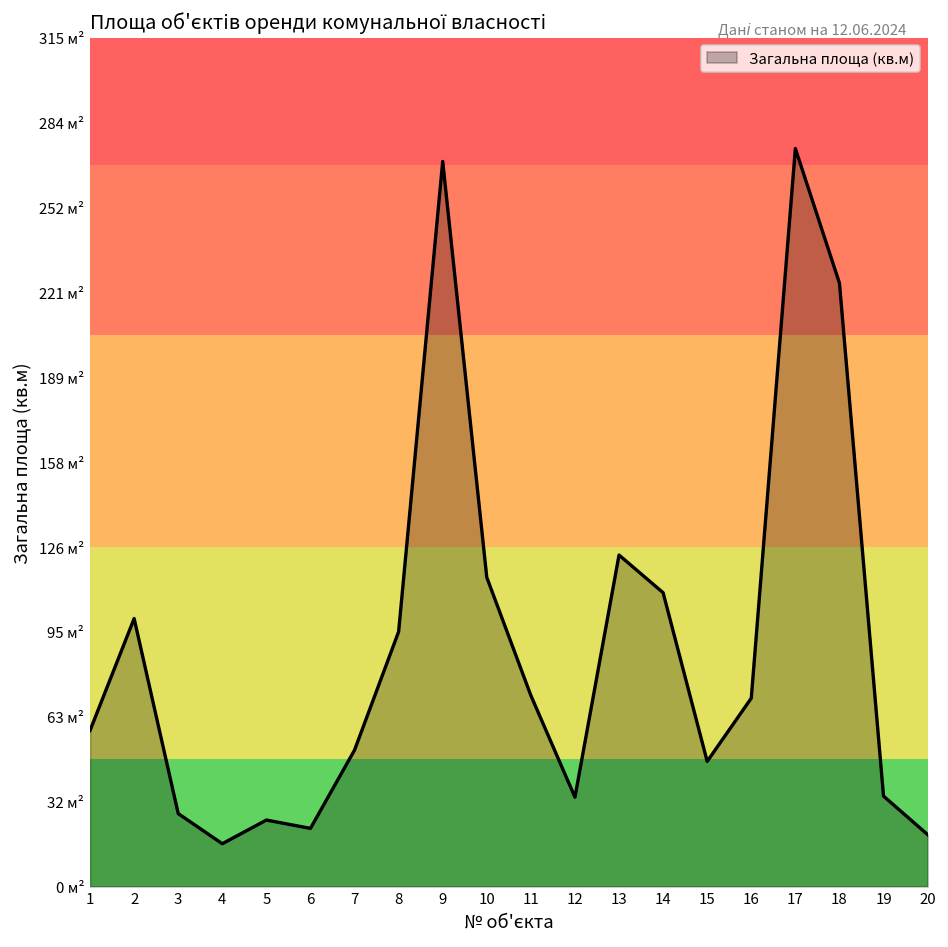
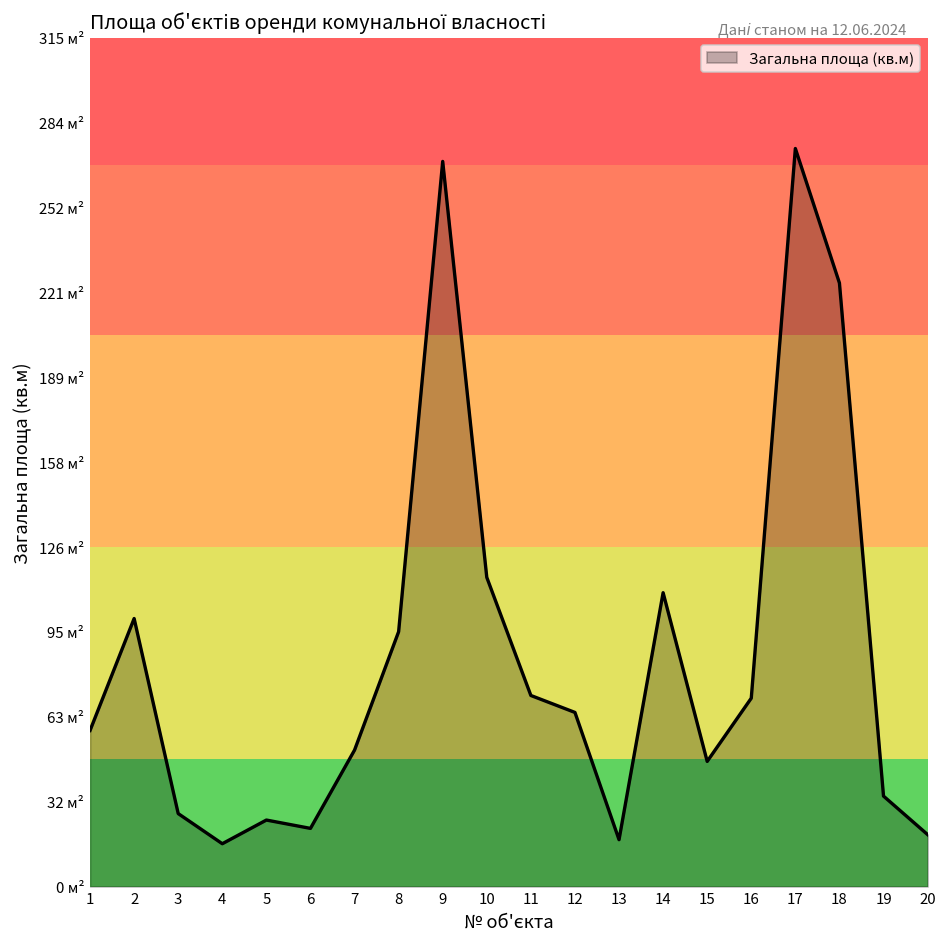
12: 33 м² -> 65 м²
13: 123 м² -> 17 м²
